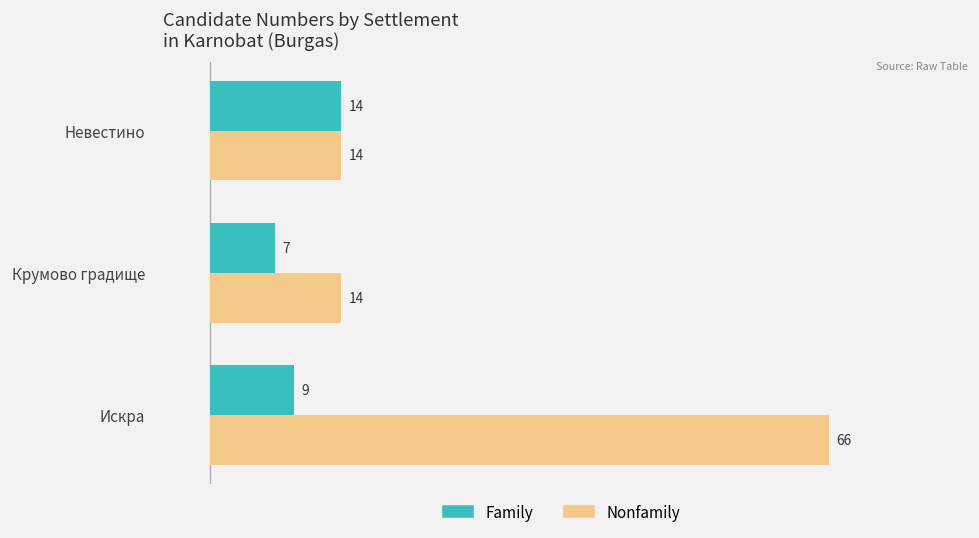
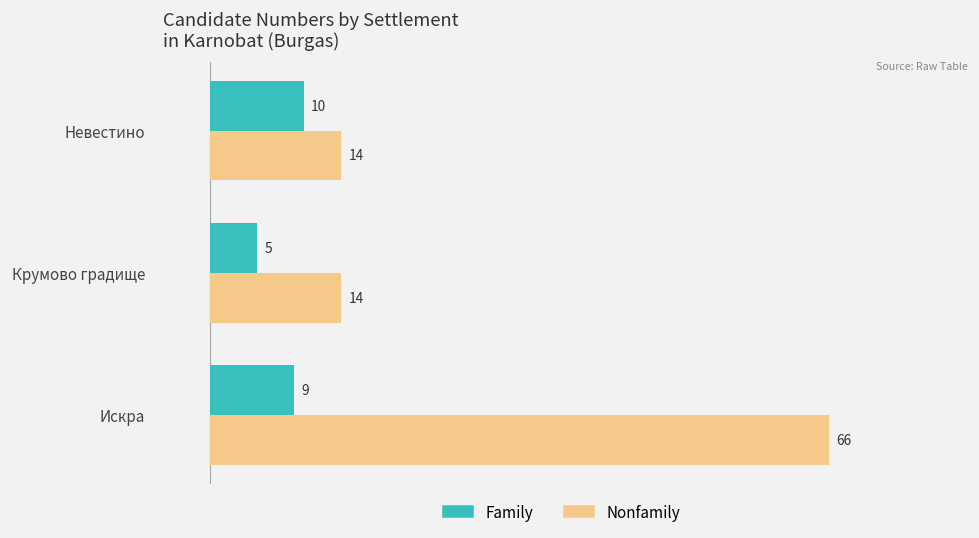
Family, Невестино: 14 -> 10
Family, Крумово градище: 7 -> 5
